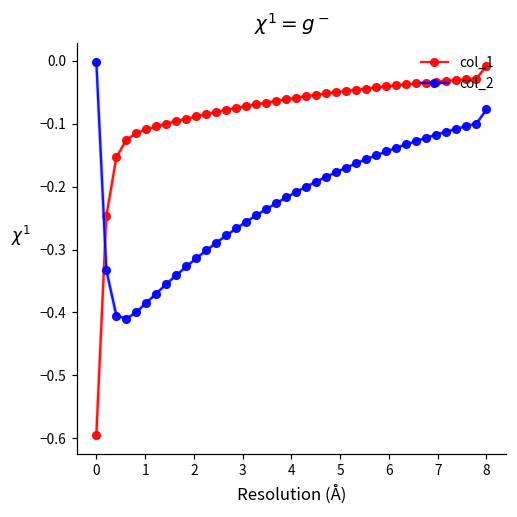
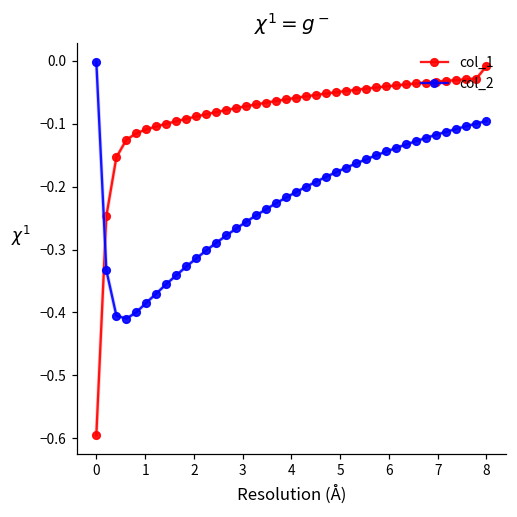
col_2, 8: -0.08 -> -0.10
